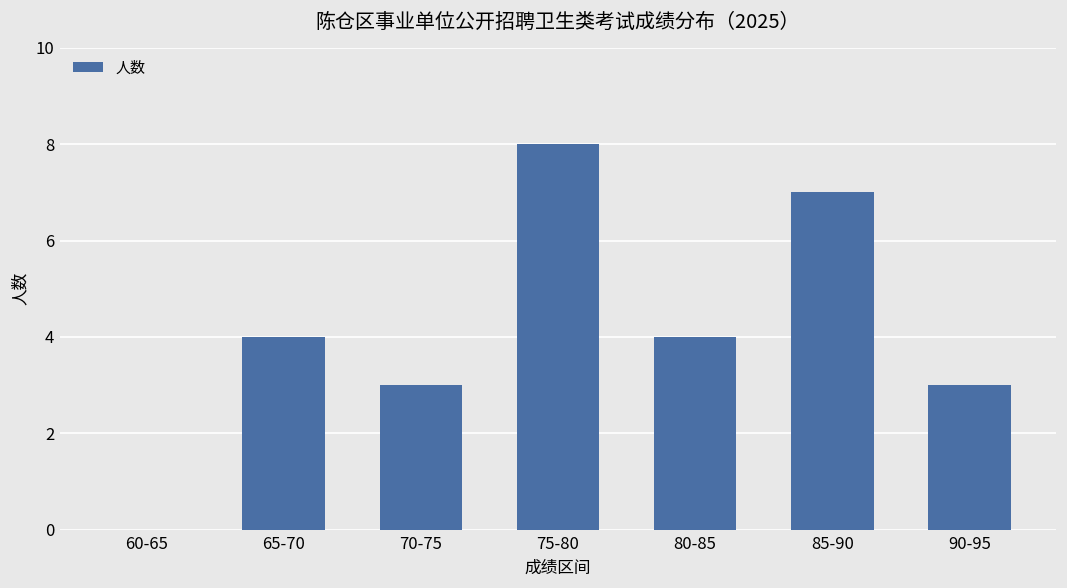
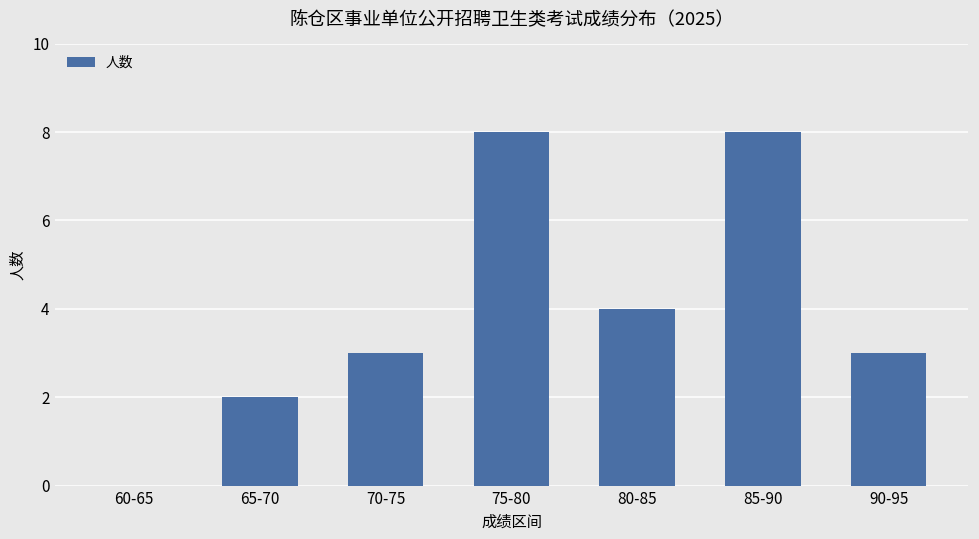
65-70: 4 -> 2
85-90: 7 -> 8
